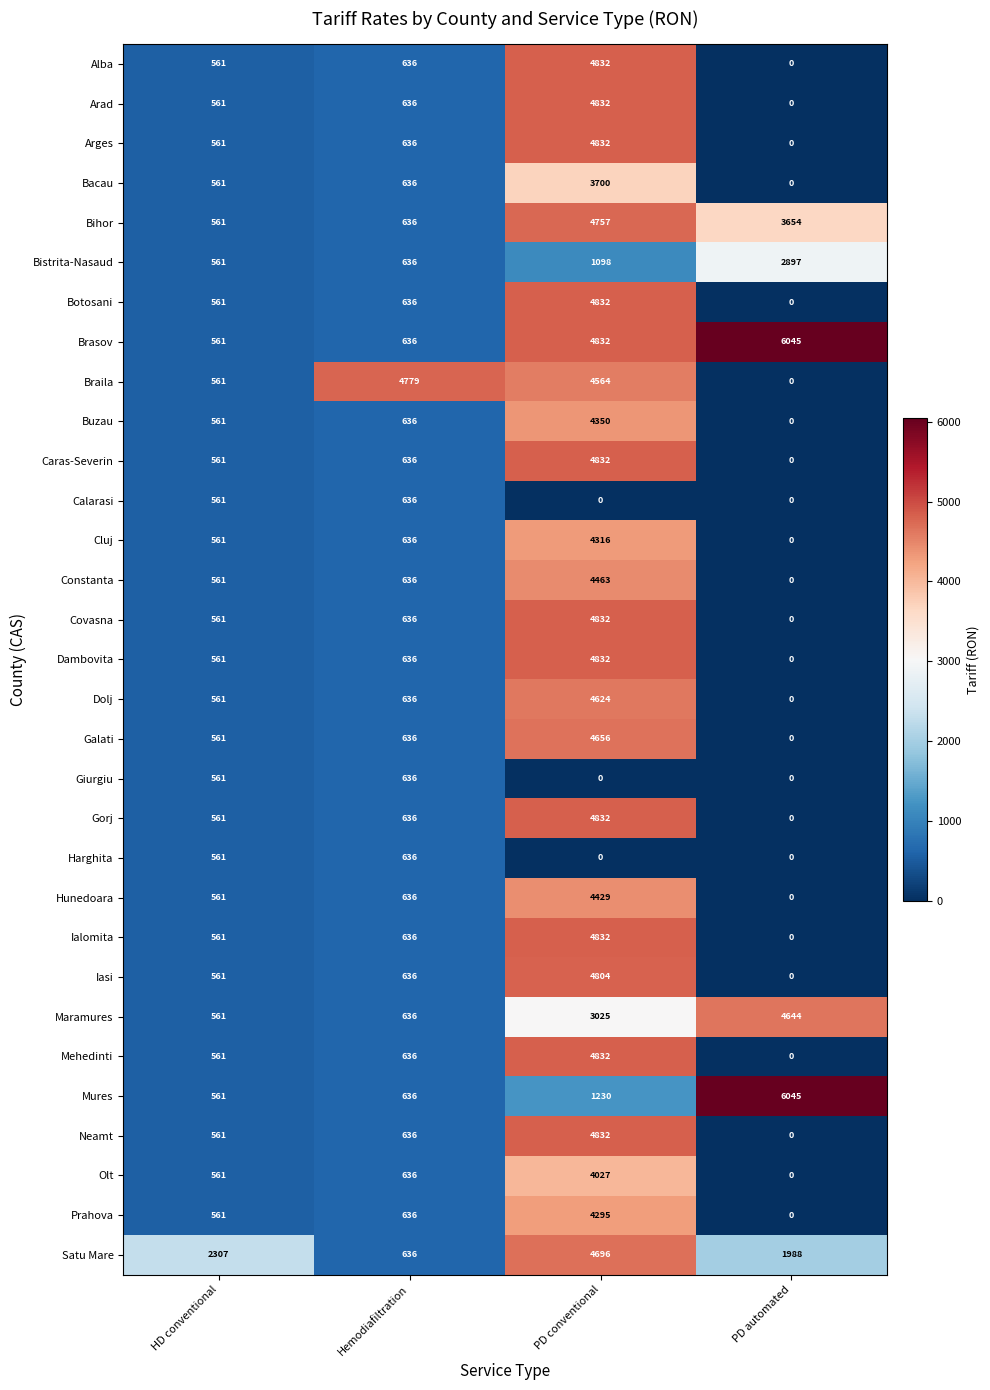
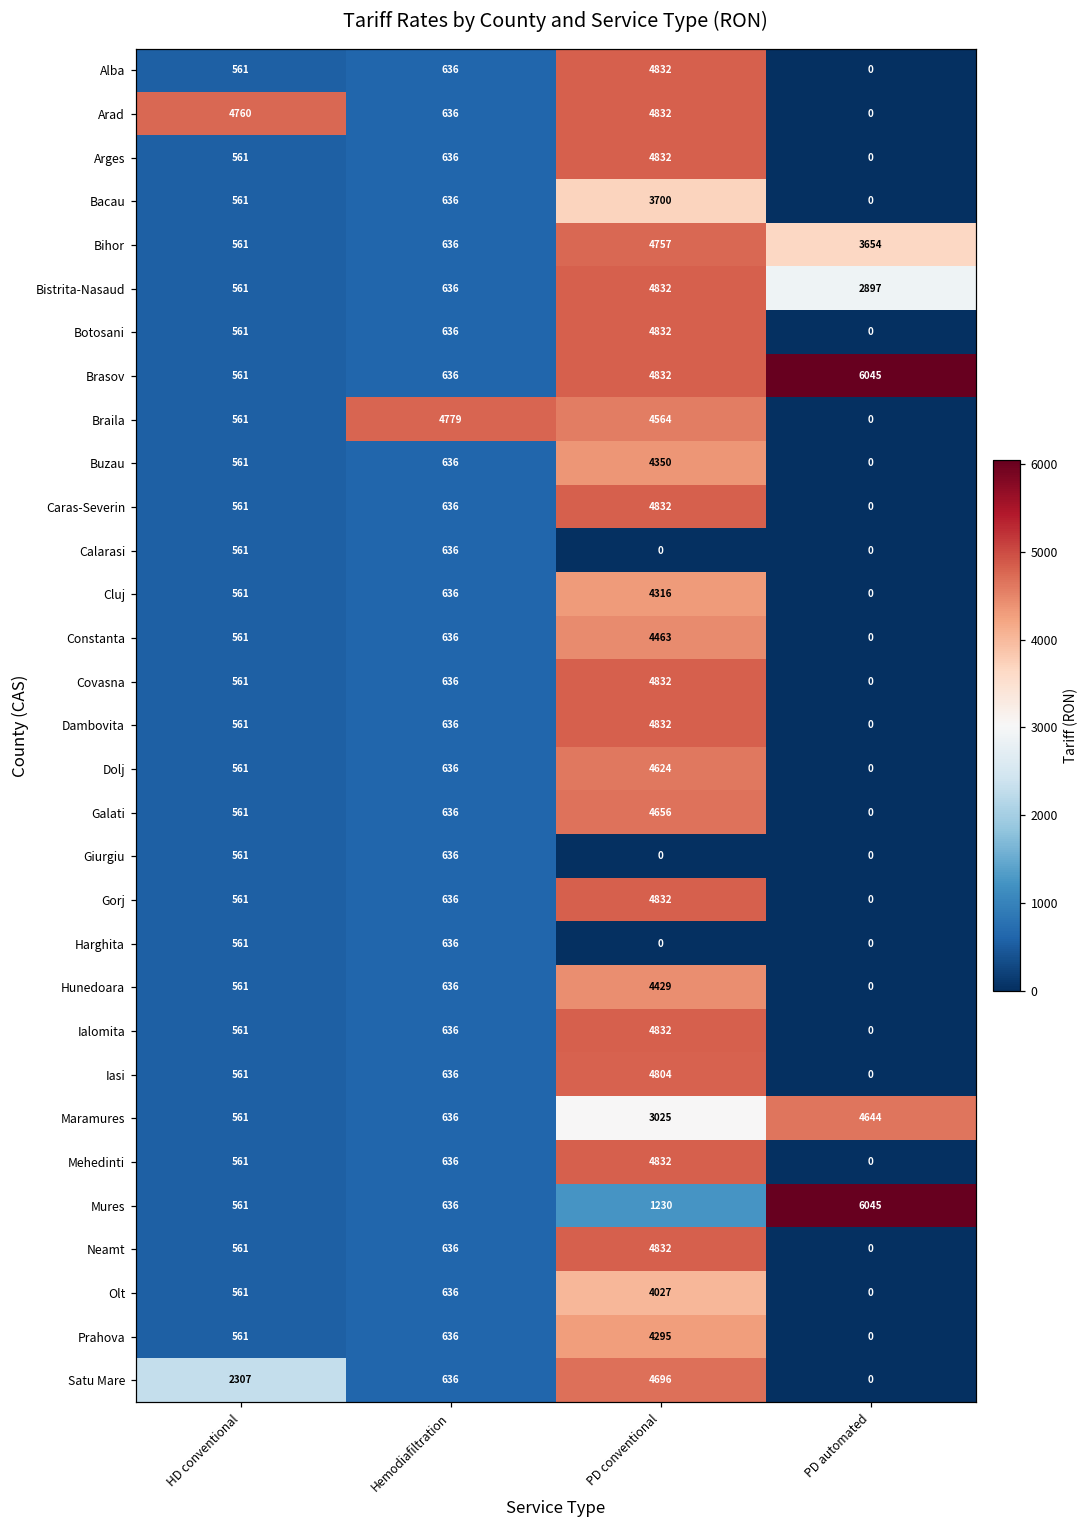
Arad, HD conventional: 561 -> 4760
Bistrita-Nasaud, PD conventional: 1098 -> 4832
Satu Mare, PD automated: 1988 -> 0
